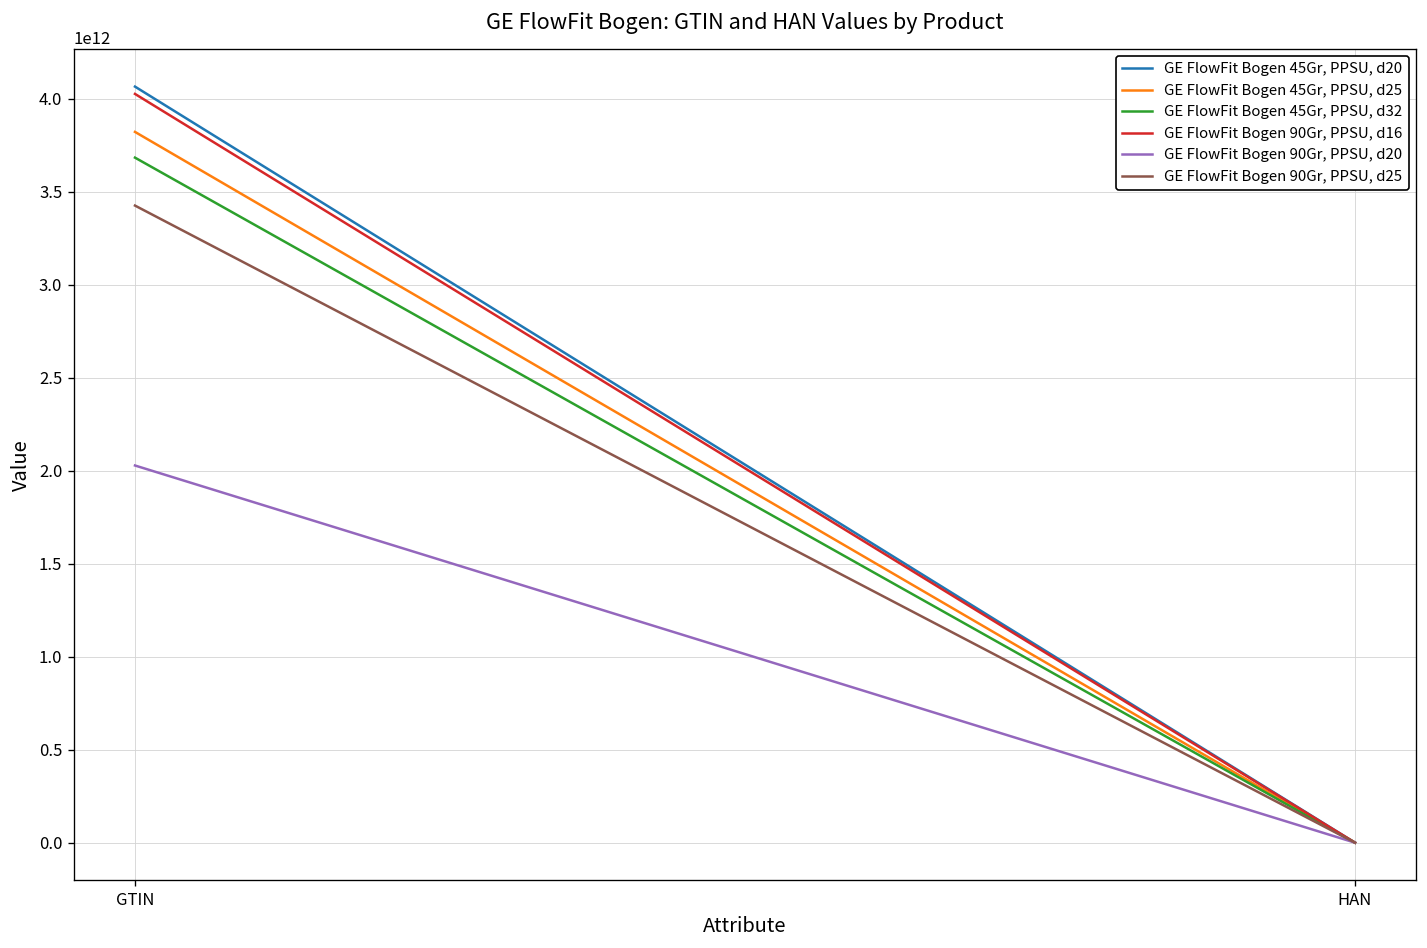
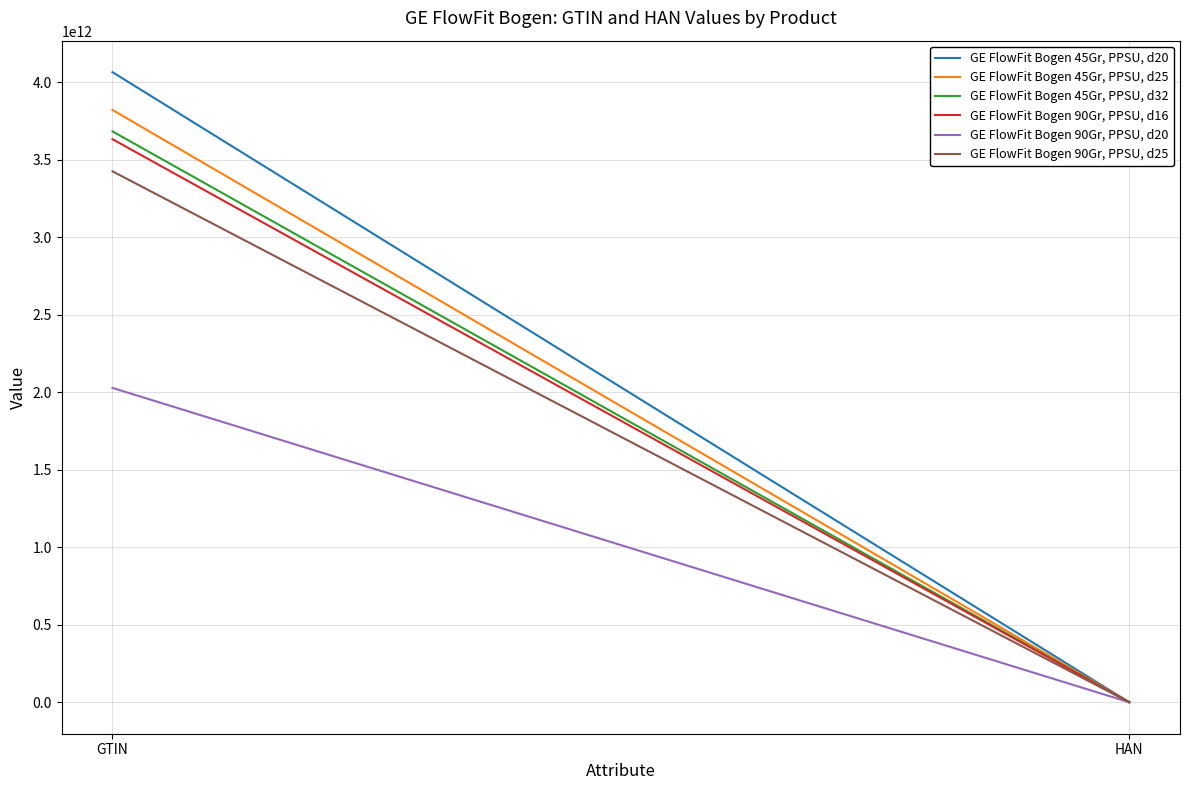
GE FlowFit Bogen 90Gr, PPSU, d16, GTIN: 4030000000000 -> 3630000000000
